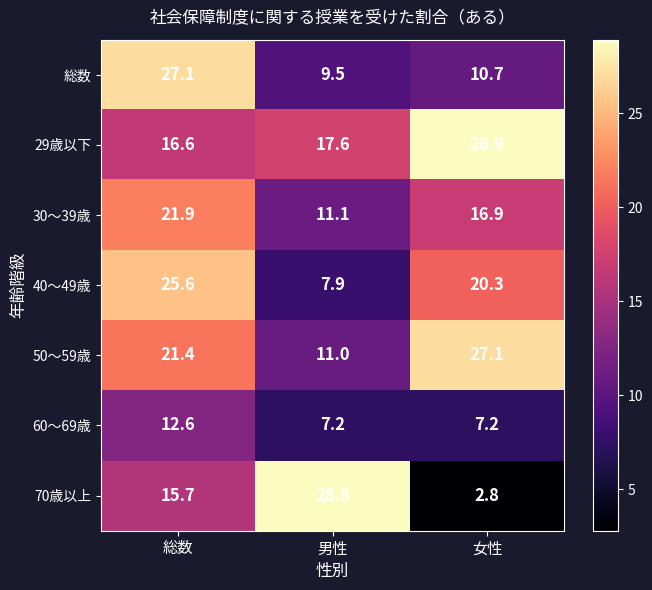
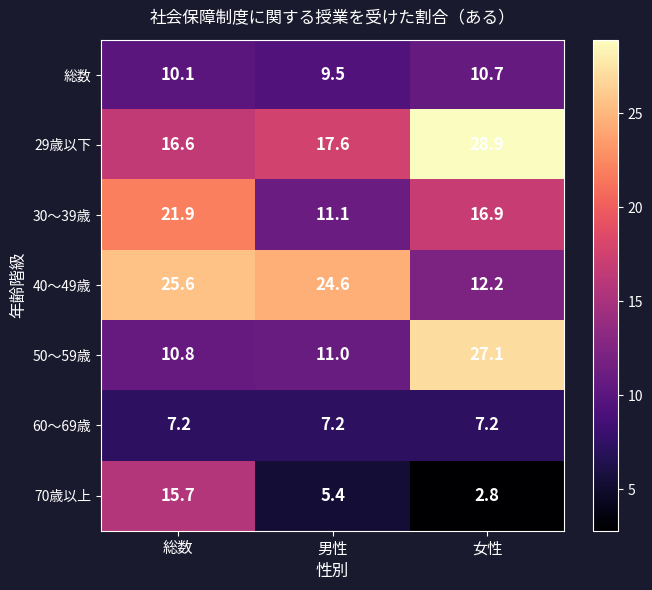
総数, 総数: 27.1 -> 10.1
40～49歳, 男性: 7.9 -> 24.6
40～49歳, 女性: 20.3 -> 12.2
50～59歳, 総数: 21.4 -> 10.8
60～69歳, 総数: 12.6 -> 7.2
70歳以上, 男性: 28.8 -> 5.4
